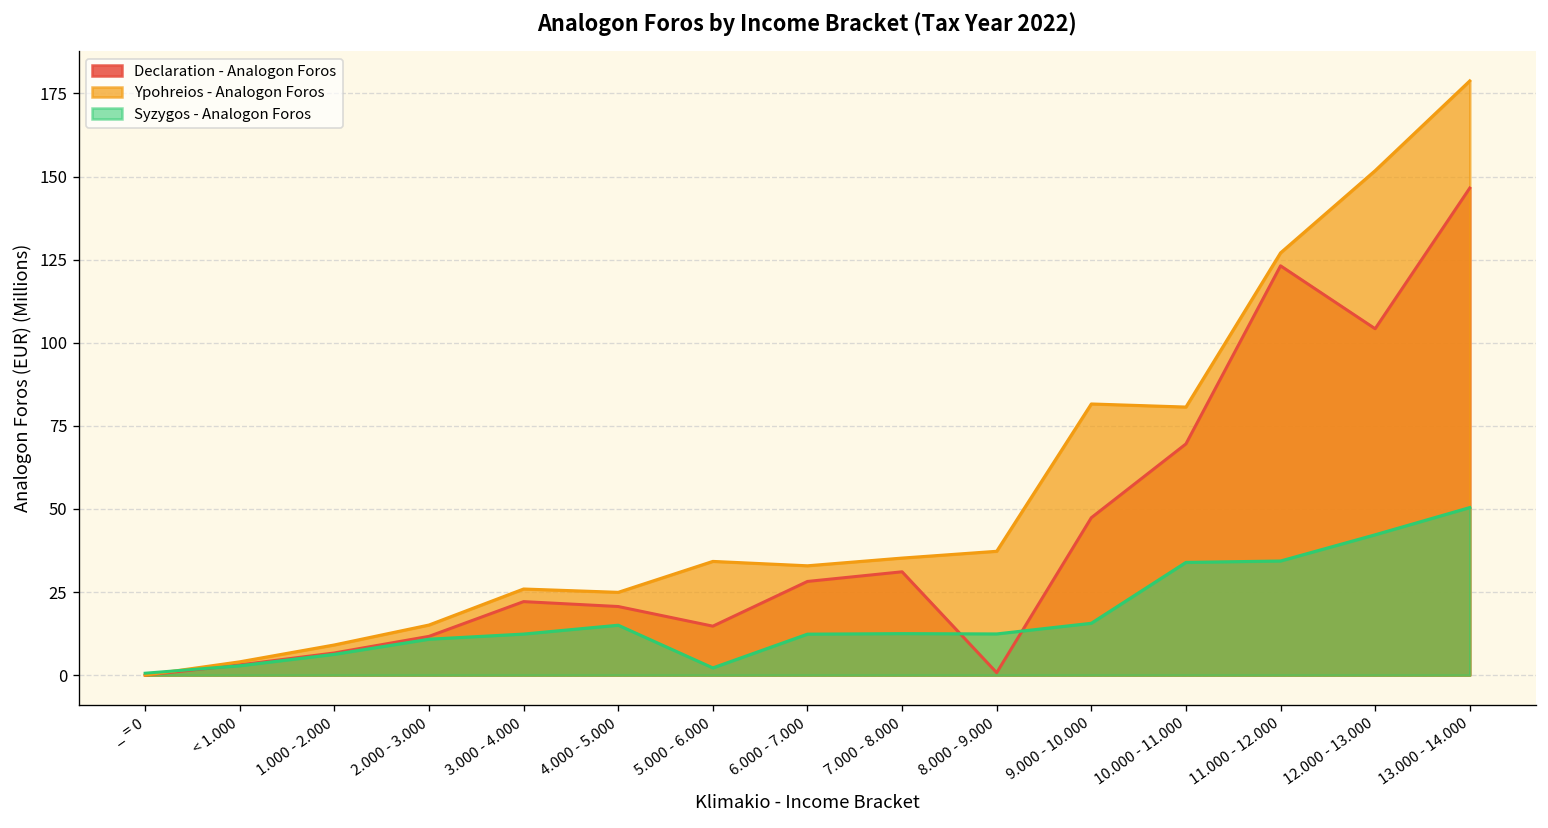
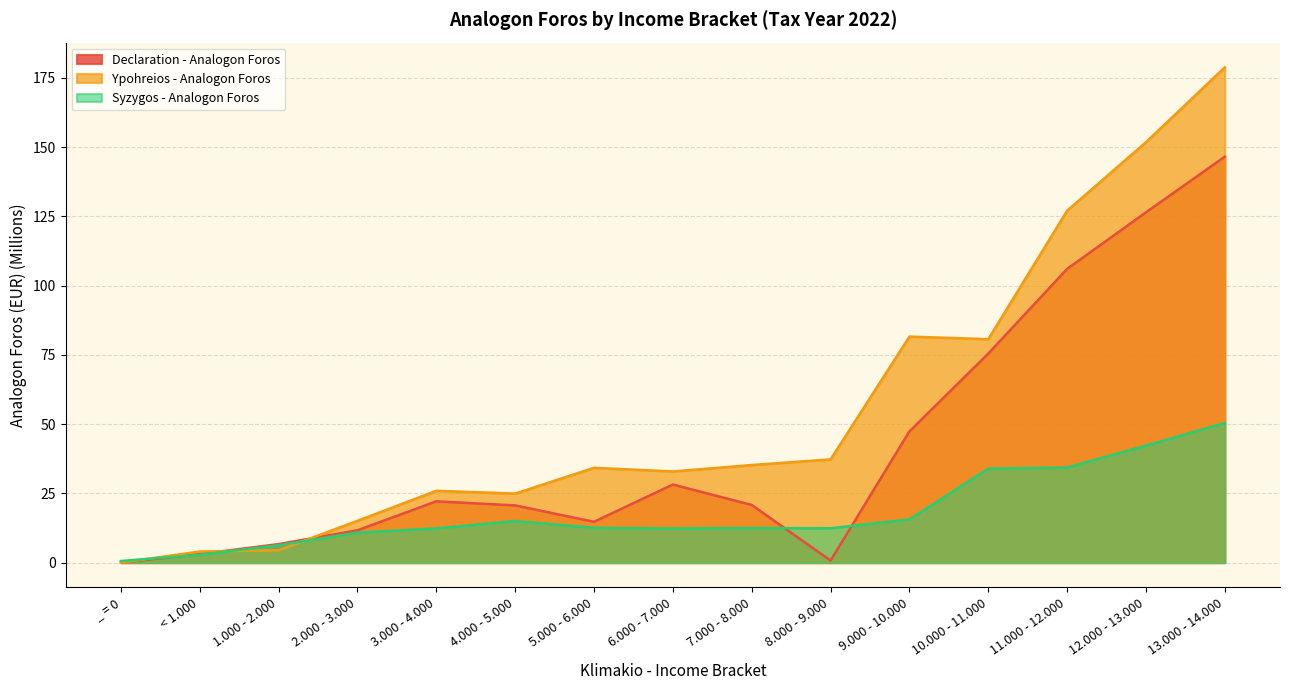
Ypohreios - Analogon Foros, 1.000 - 2.000: 9 -> 4
Syzygos - Analogon Foros, 5.000 - 6.000: 2 -> 13
Declaration - Analogon Foros, 7.000 - 8.000: 31 -> 21
Declaration - Analogon Foros, 10.000 - 11.000: 70 -> 75
Declaration - Analogon Foros, 11.000 - 12.000: 123 -> 106
Declaration - Analogon Foros, 12.000 - 13.000: 104 -> 126
